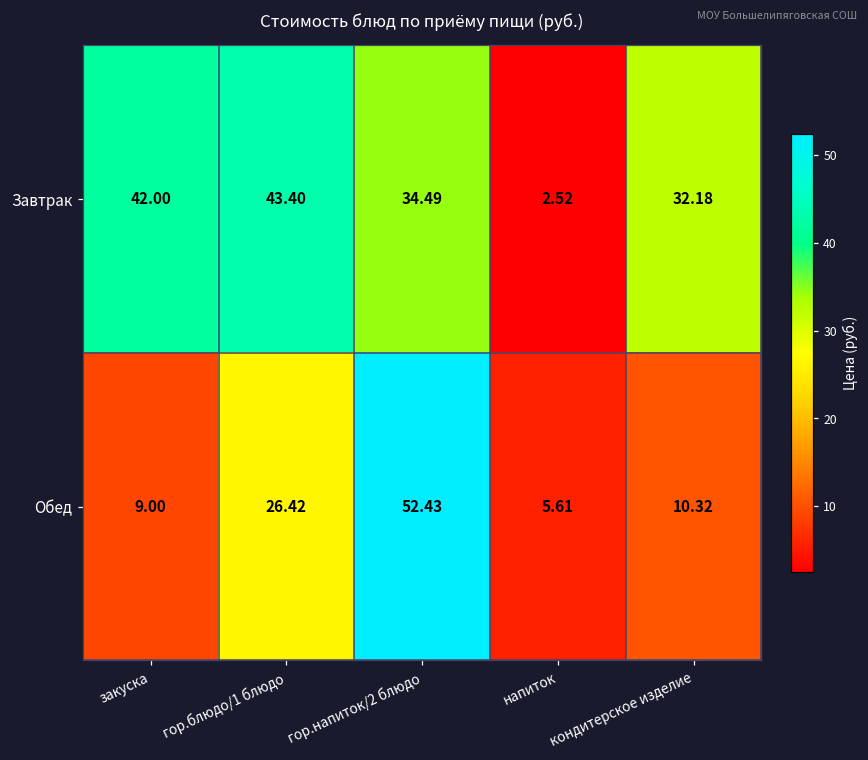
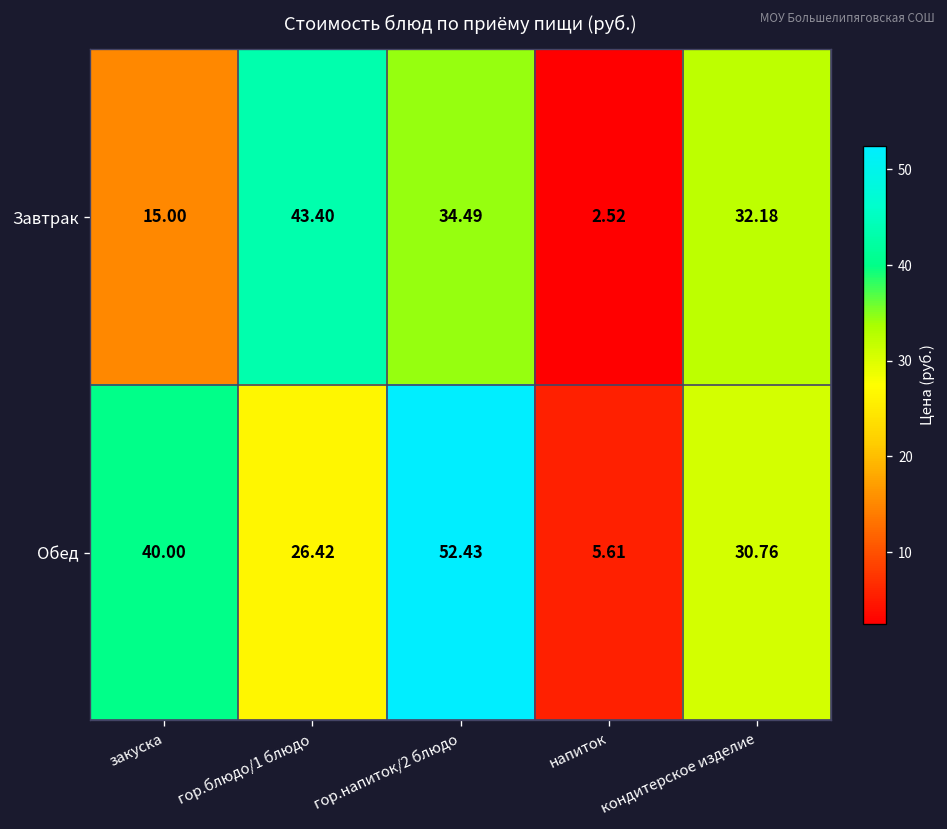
Завтрак, закуска: 42.00 -> 15.00
Обед, закуска: 9.00 -> 40.00
Обед, кондитерское изделие: 10.32 -> 30.76
